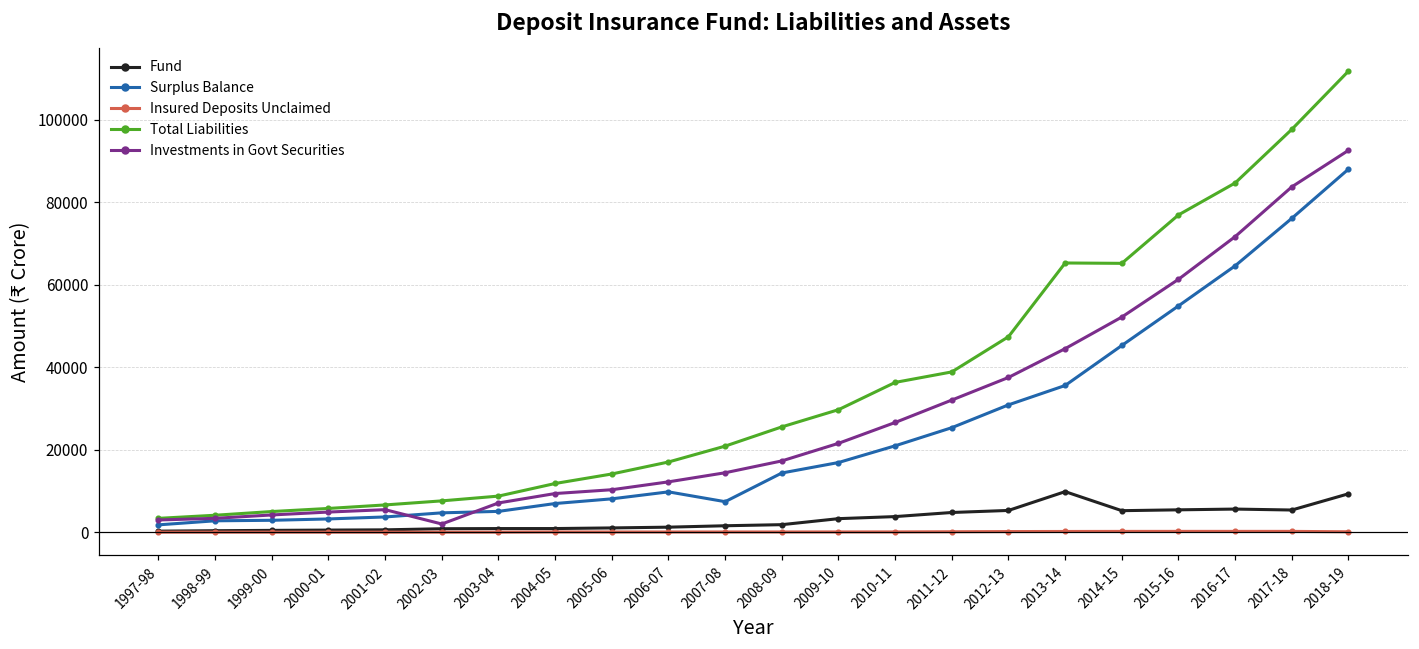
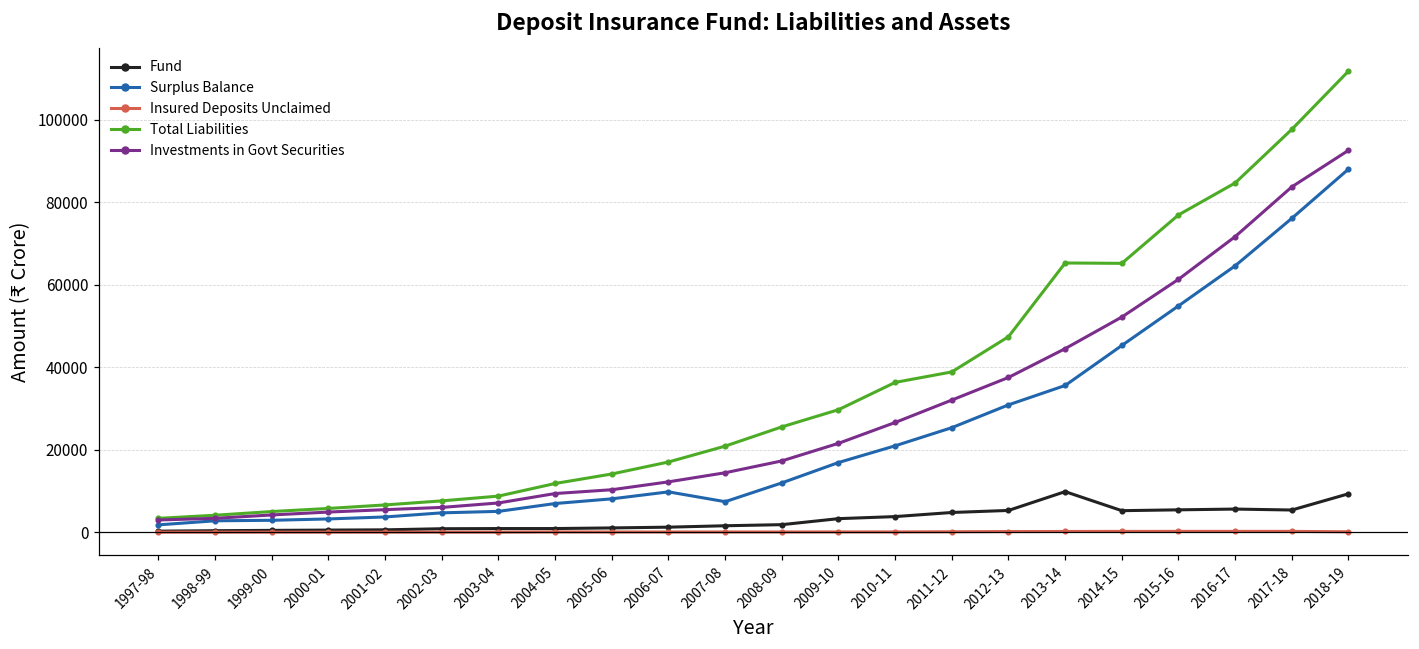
Investments in Govt Securities, 2002-03: 2000 -> 6000
Surplus Balance, 2008-09: 14000 -> 12000
